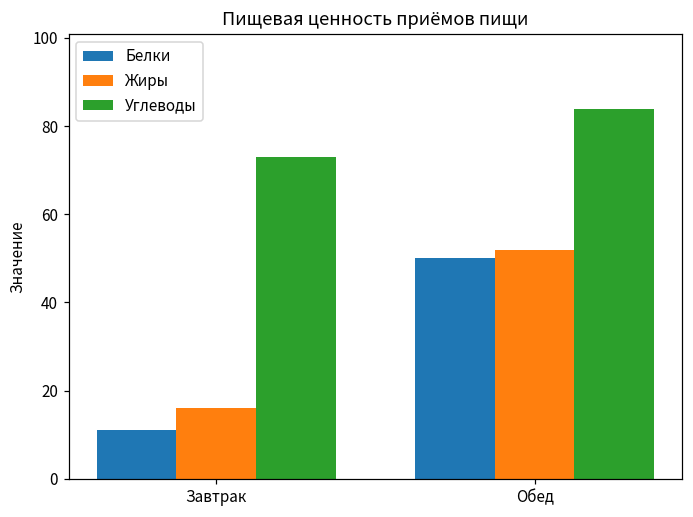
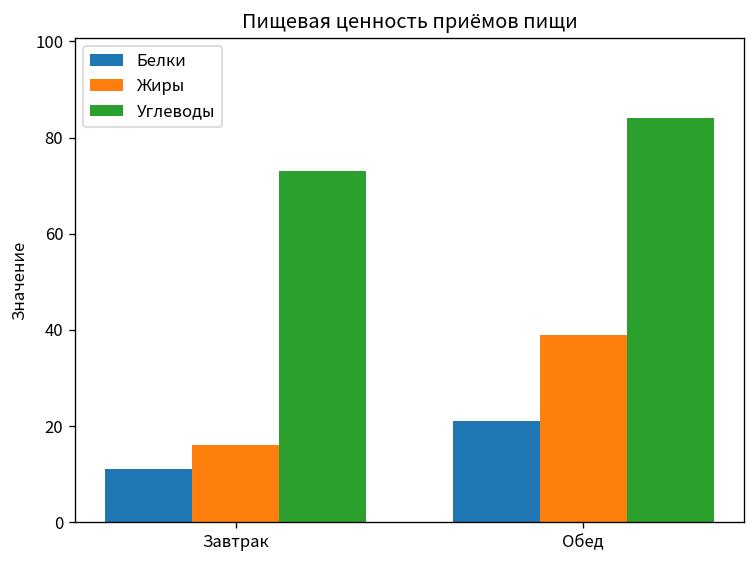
Белки, Обед: 50 -> 21
Жиры, Обед: 52 -> 39
